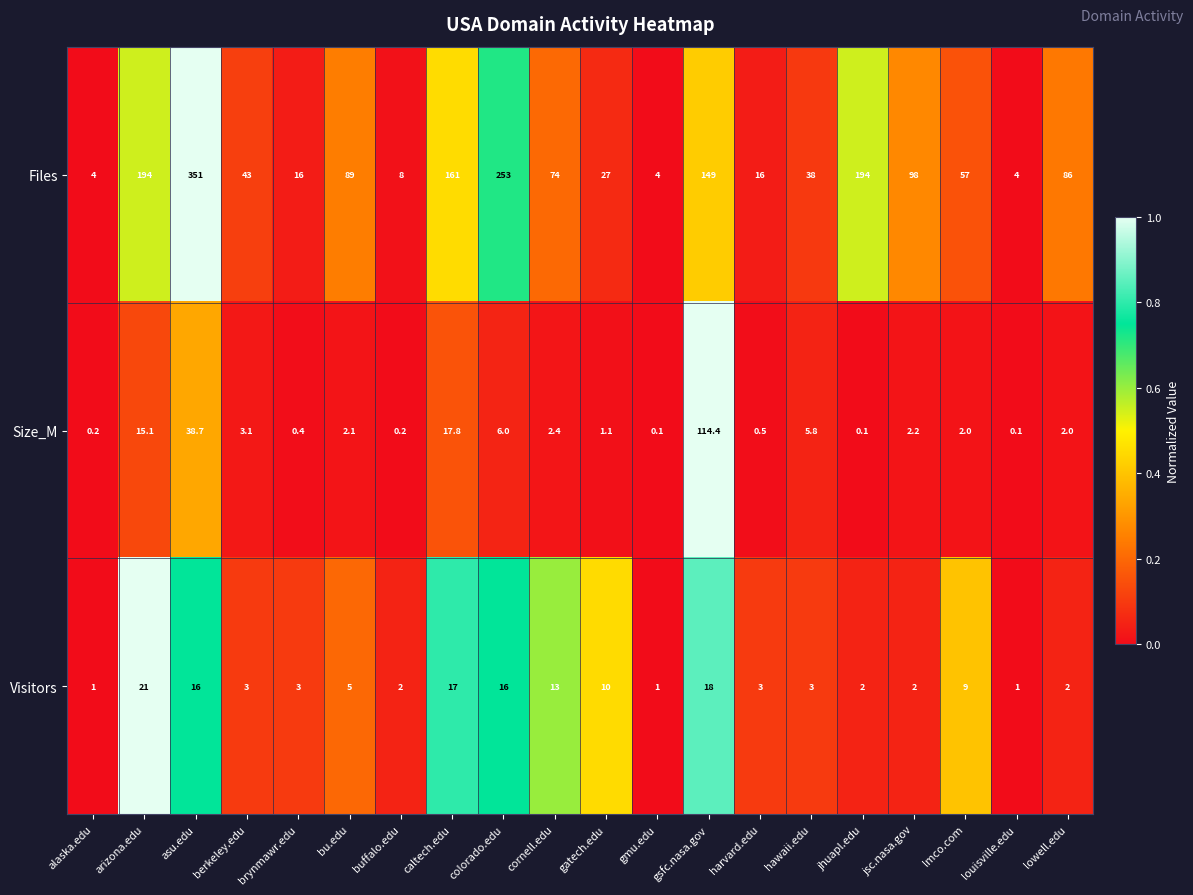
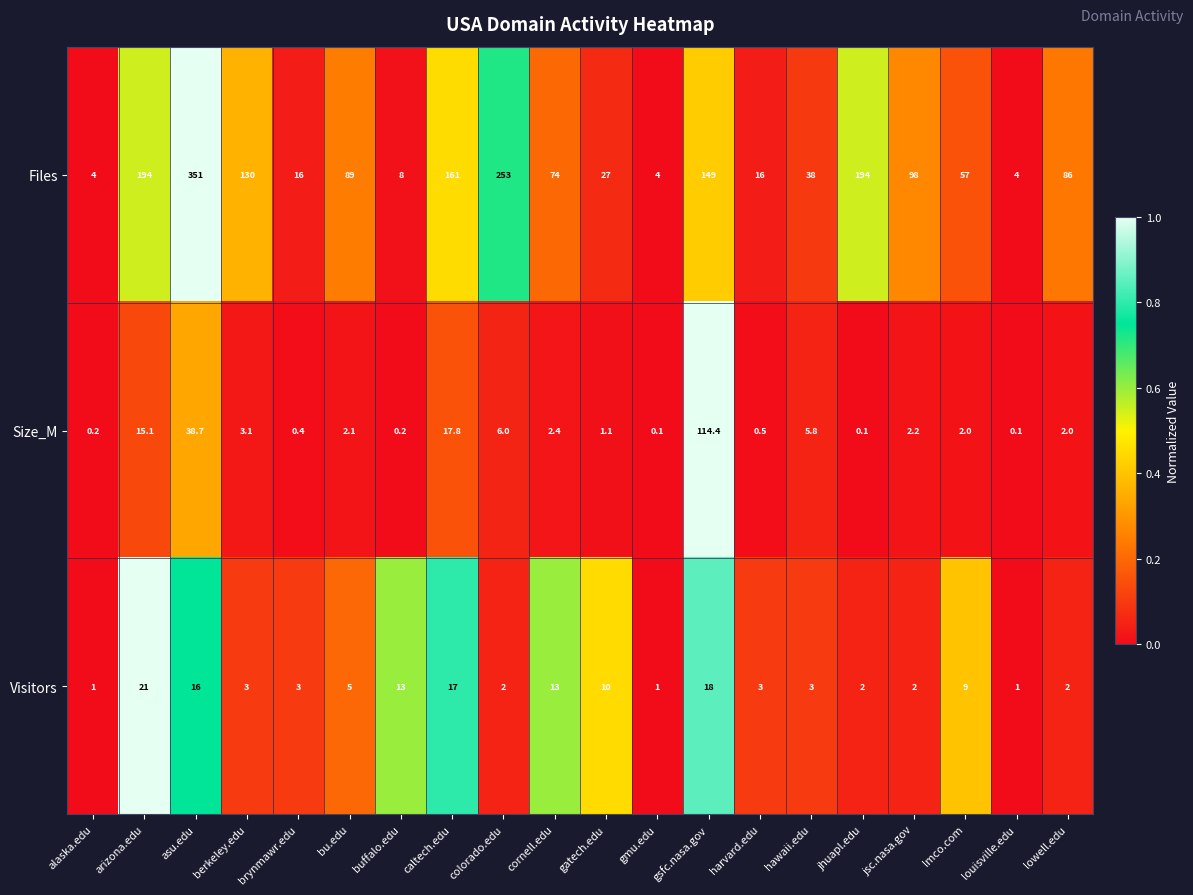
Files, berkeley.edu: 43 -> 130
Visitors, buffalo.edu: 2 -> 13
Visitors, colorado.edu: 16 -> 2
